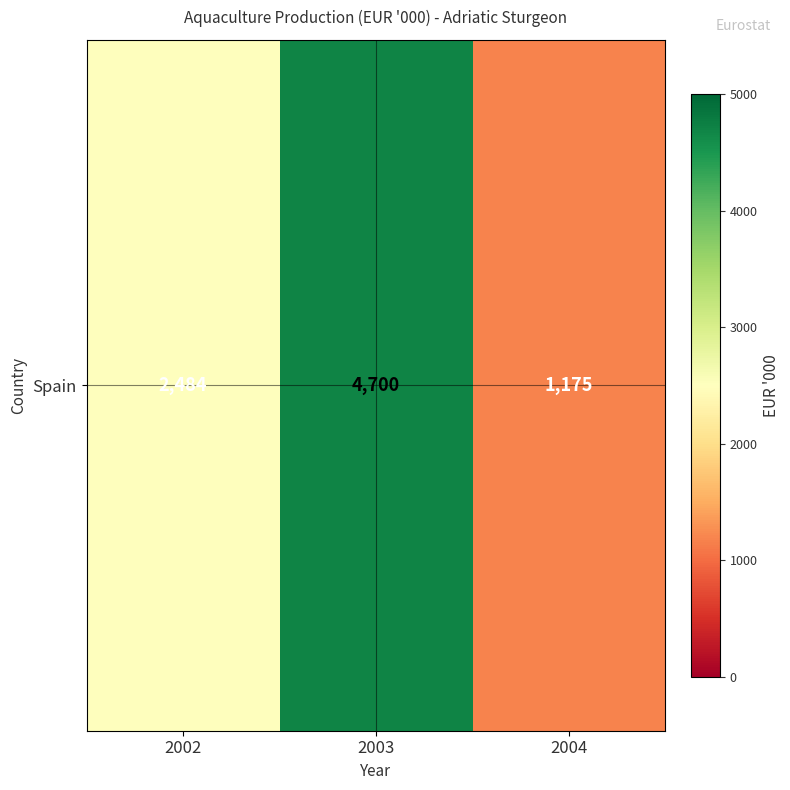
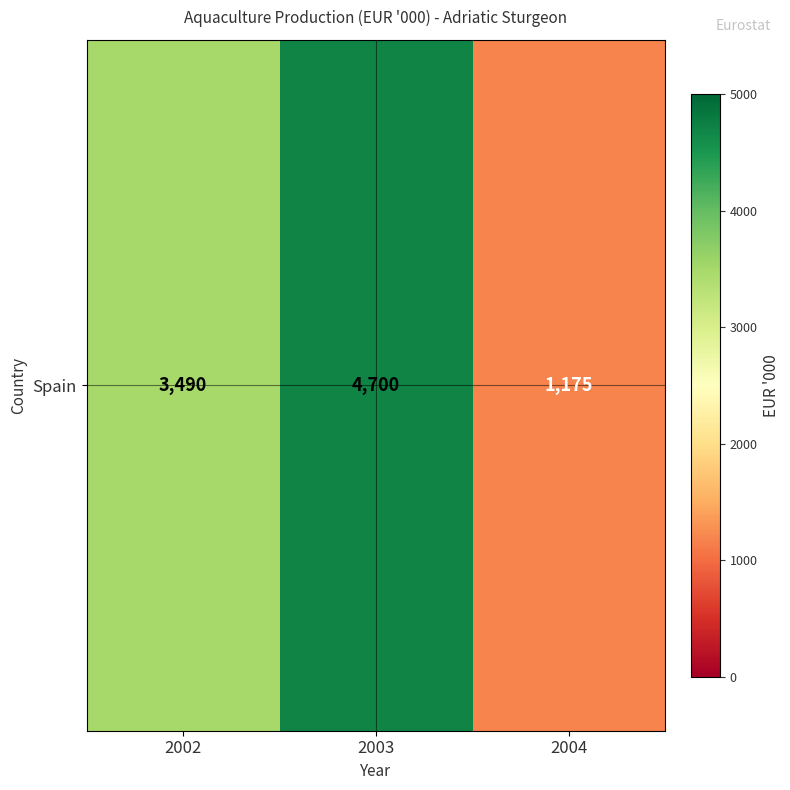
Spain, 2002: 2,484 -> 3,490
